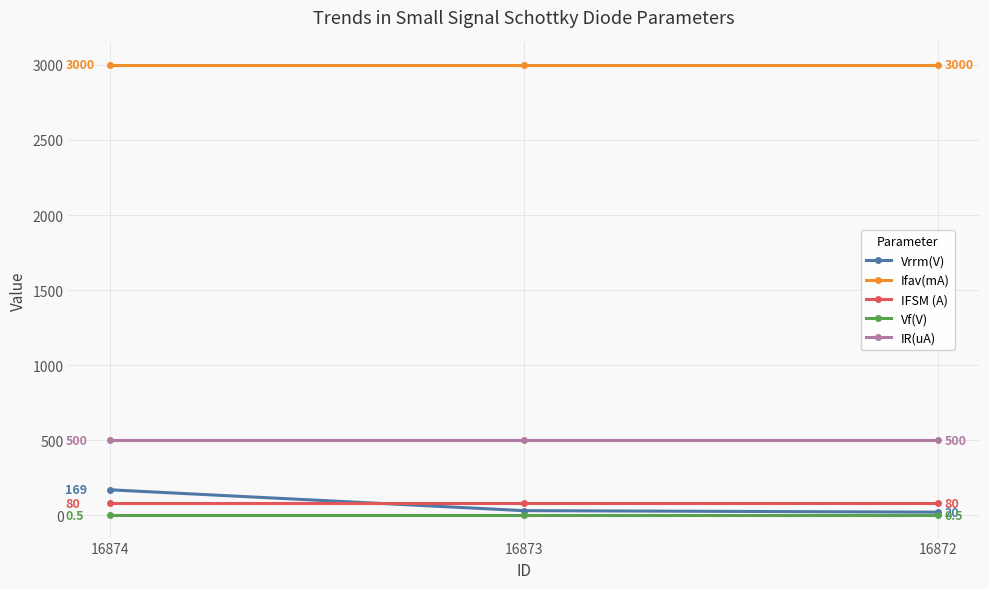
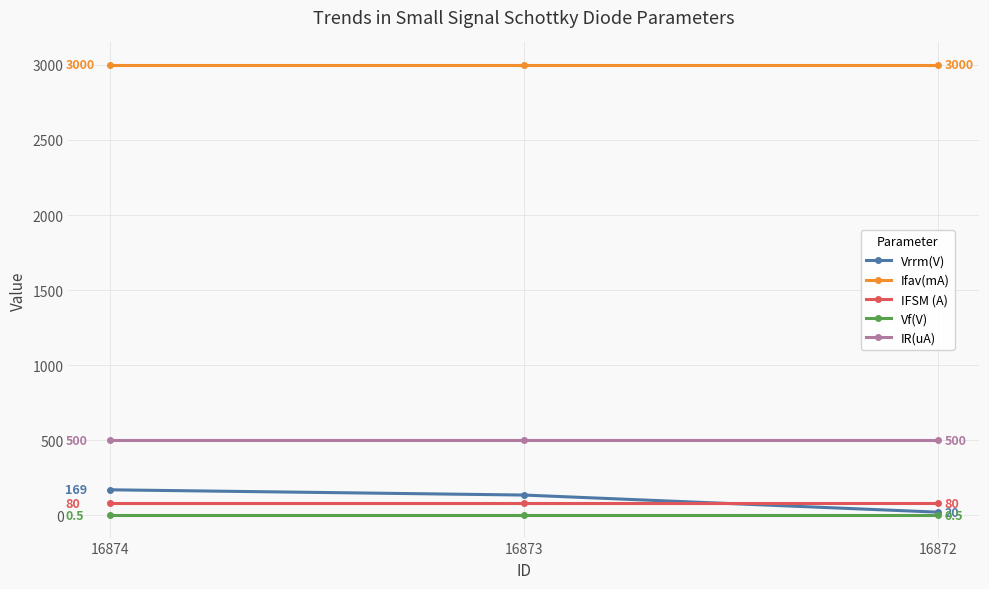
Vrrm(V), 16873: 30 -> 130
